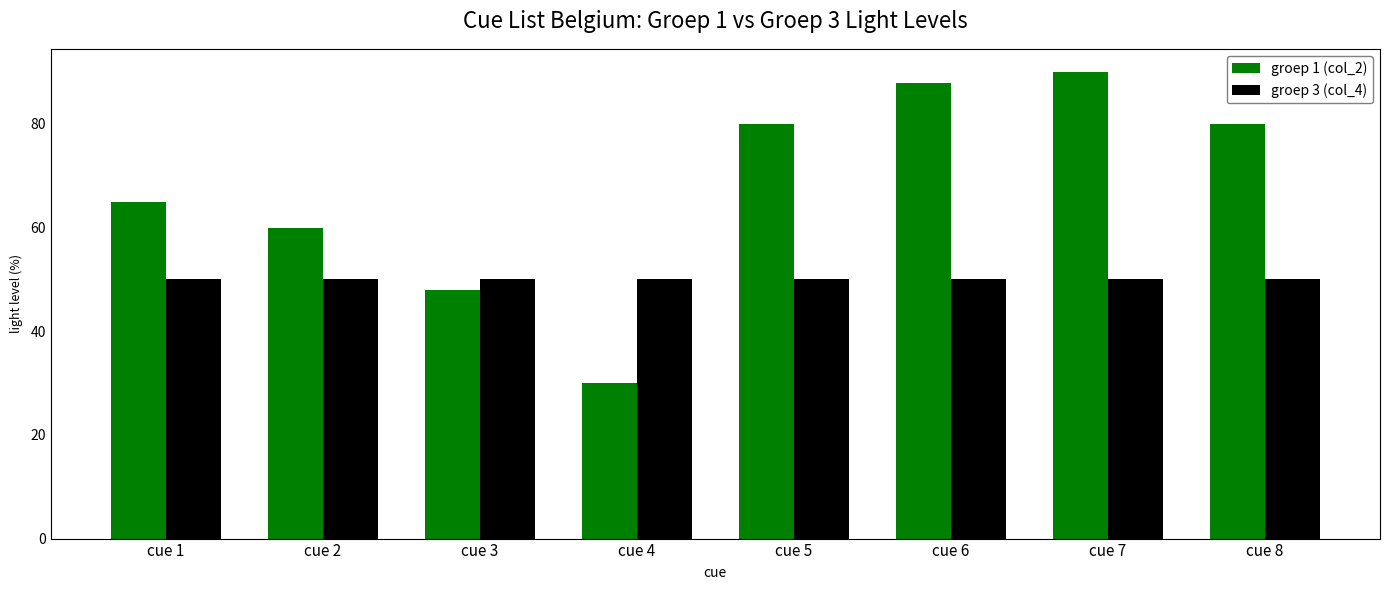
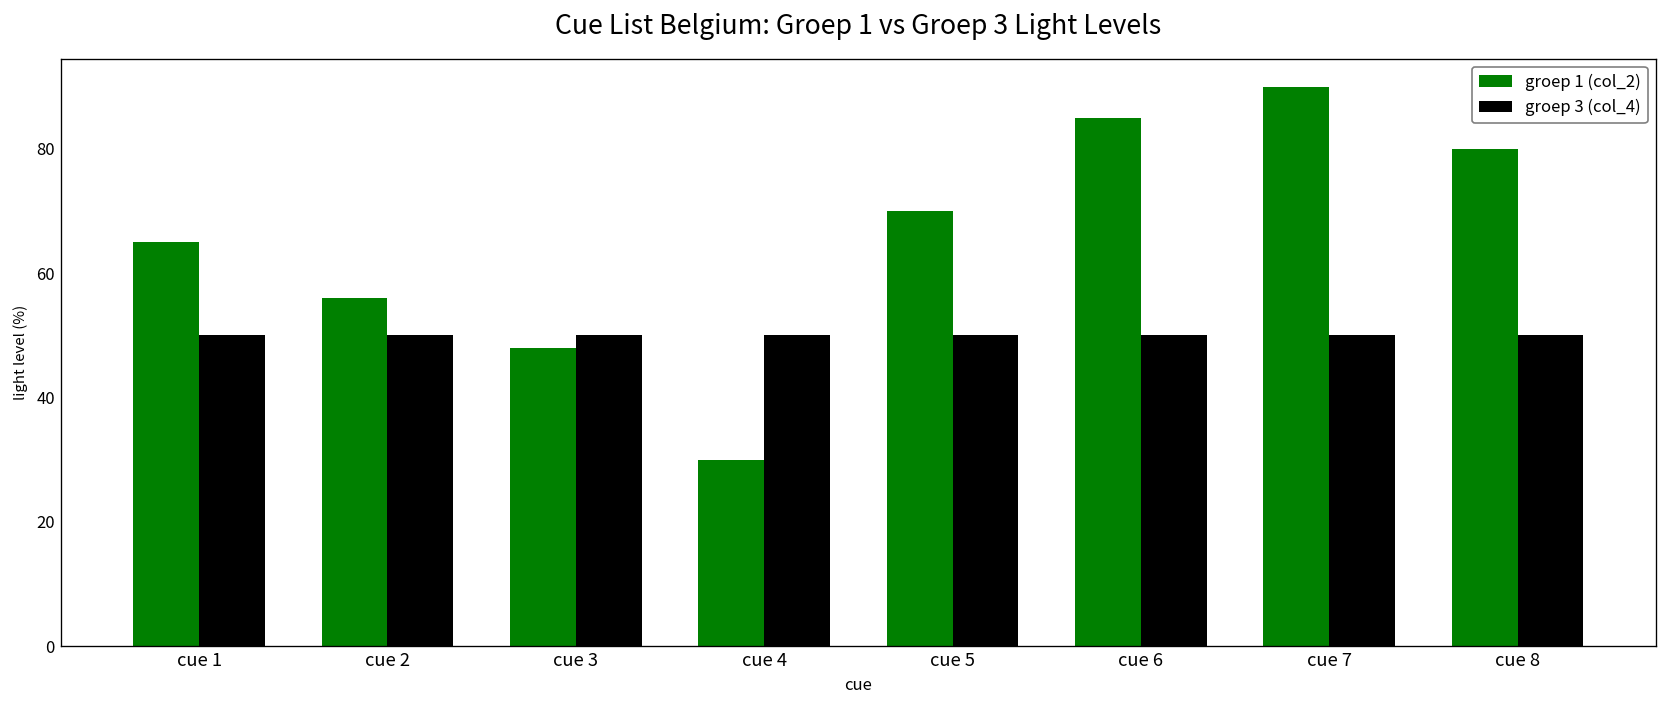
groep 1 (col_2), cue 2: 60 -> 56
groep 1 (col_2), cue 5: 80 -> 70
groep 1 (col_2), cue 6: 88 -> 85
